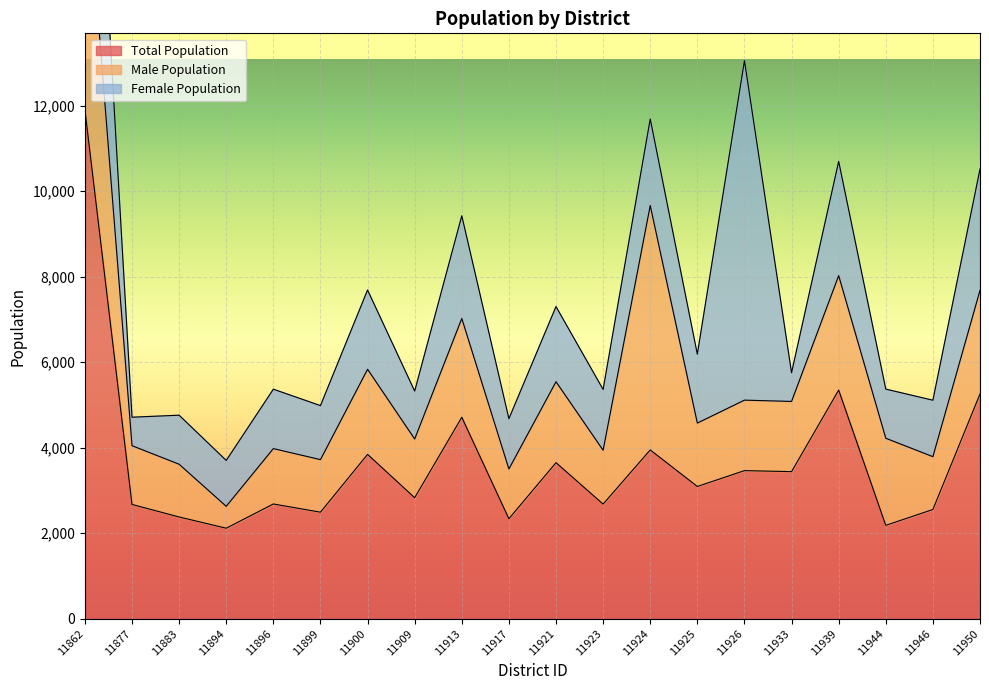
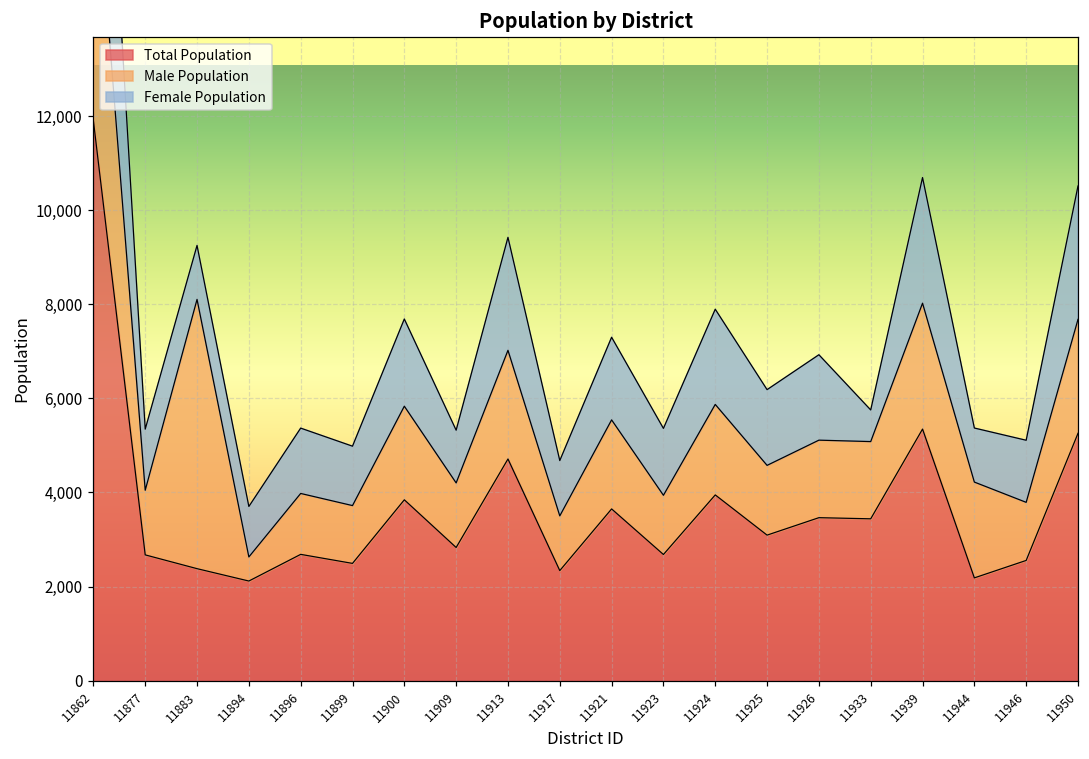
Female Population, 11877: 700 -> 1,300
Male Population, 11883: 1,200 -> 5,700
Male Population, 11924: 5,700 -> 1,900
Female Population, 11926: 7,900 -> 1,800
